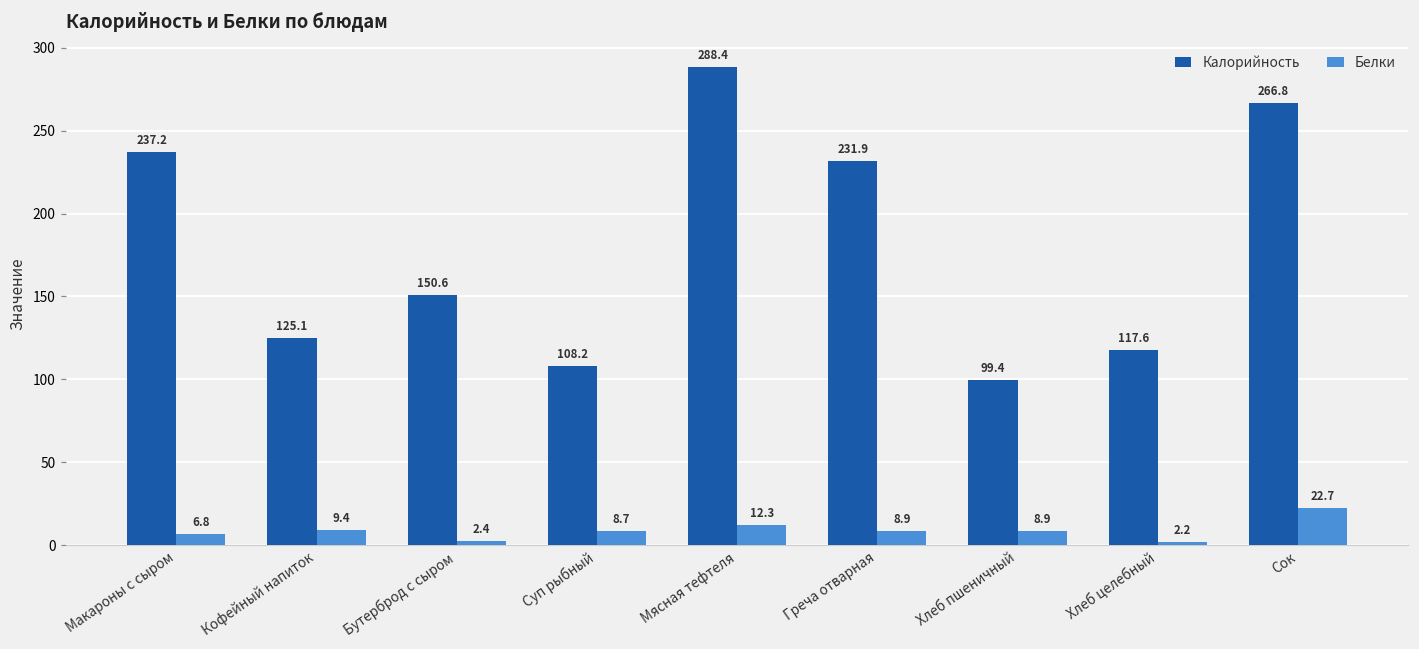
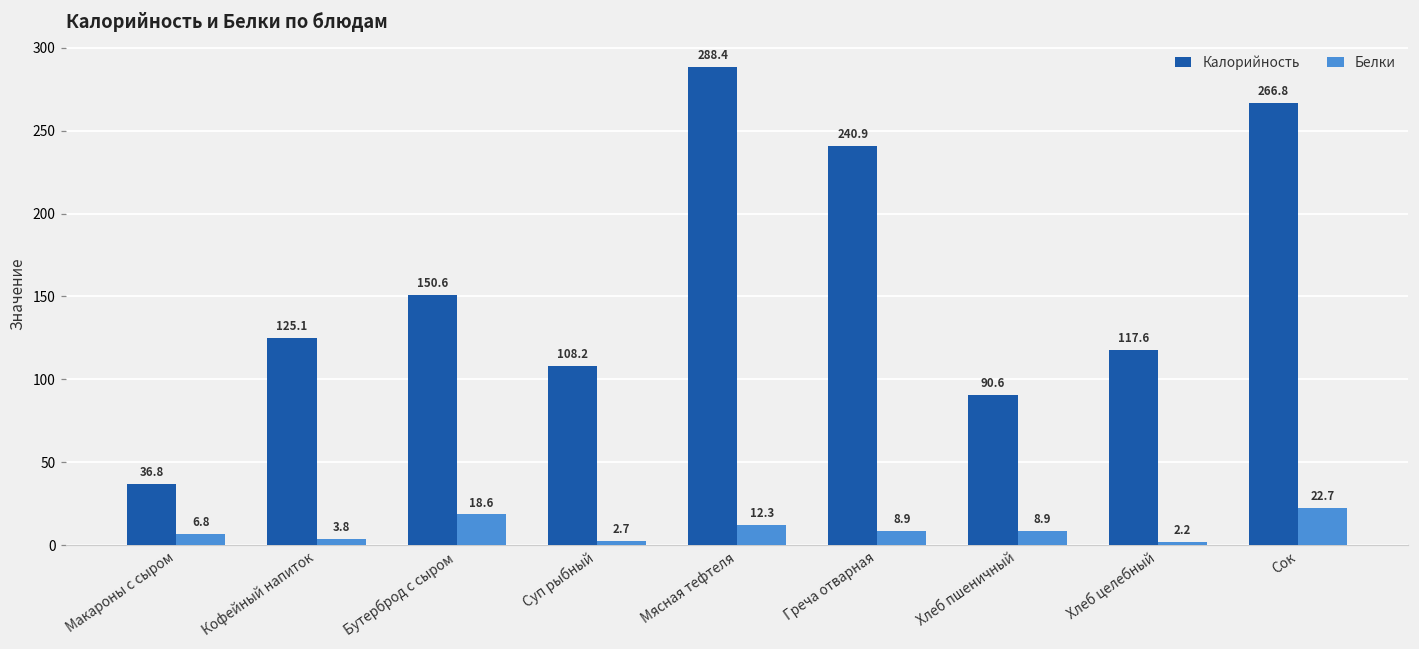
Калорийность, Макароны с сыром: 237.2 -> 36.8
Белки, Кофейный напиток: 9.4 -> 3.8
Белки, Бутерброд с сыром: 2.4 -> 18.6
Белки, Суп рыбный: 8.7 -> 2.7
Калорийность, Греча отварная: 231.9 -> 240.9
Калорийность, Хлеб пшеничный: 99.4 -> 90.6
